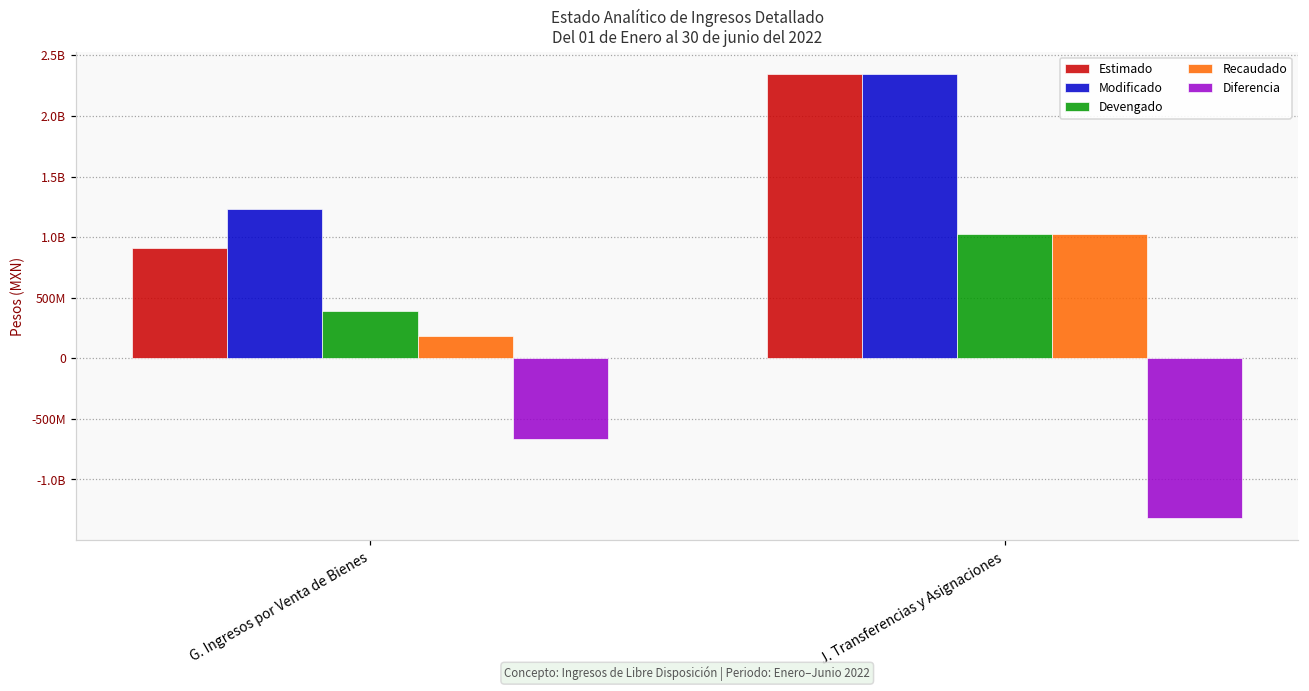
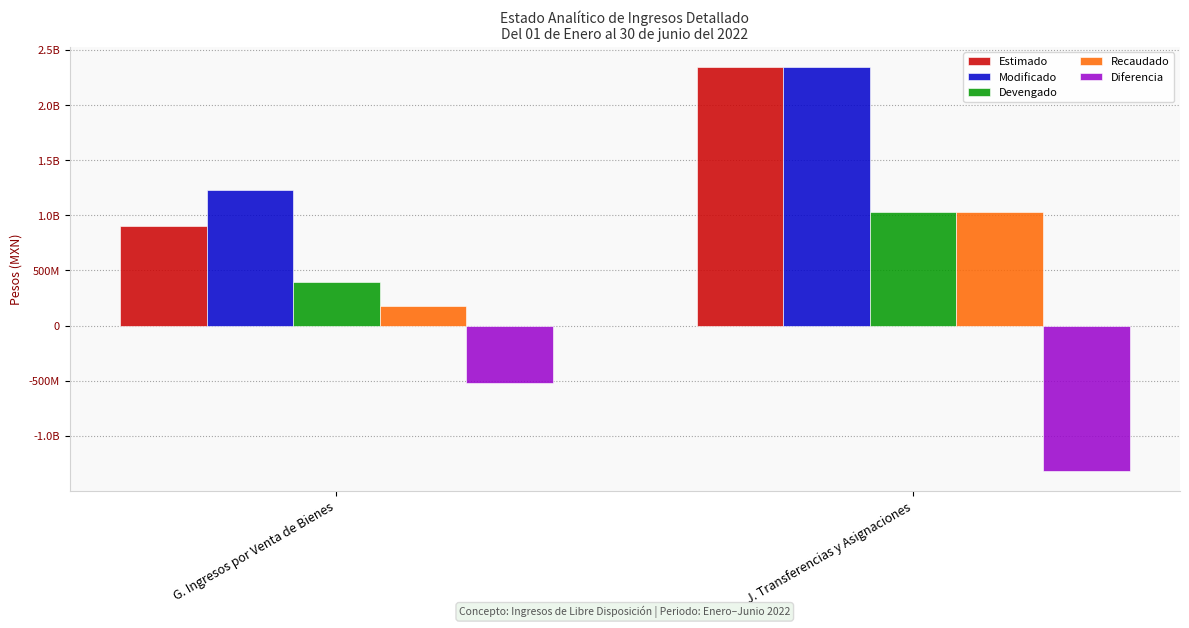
Diferencia, G. Ingresos por Venta de Bienes: -670000000 -> -520000000
